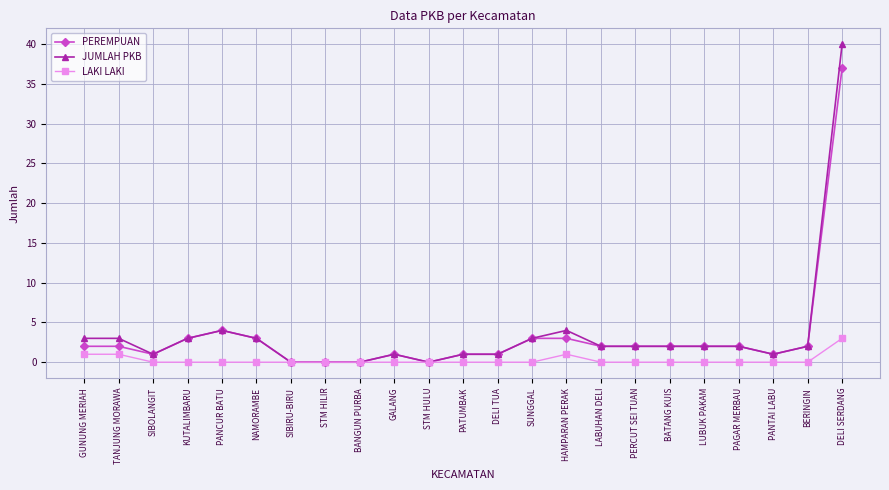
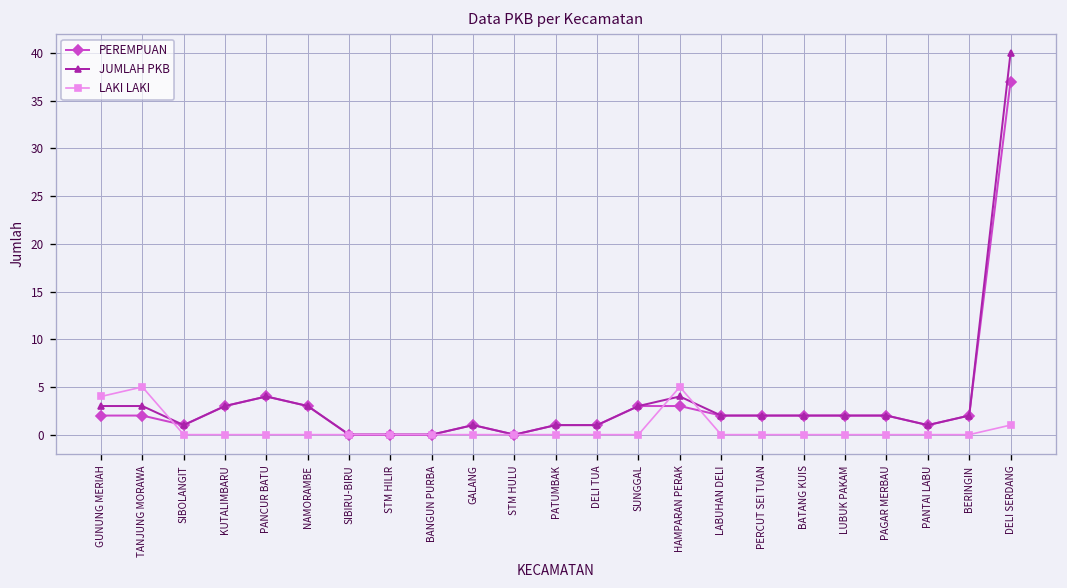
LAKI LAKI, GUNUNG MERIAH: 1 -> 4
LAKI LAKI, TANJUNG MORAWA: 1 -> 5
LAKI LAKI, HAMPARAN PERAK: 1 -> 5
LAKI LAKI, DELI SERDANG: 3 -> 1
